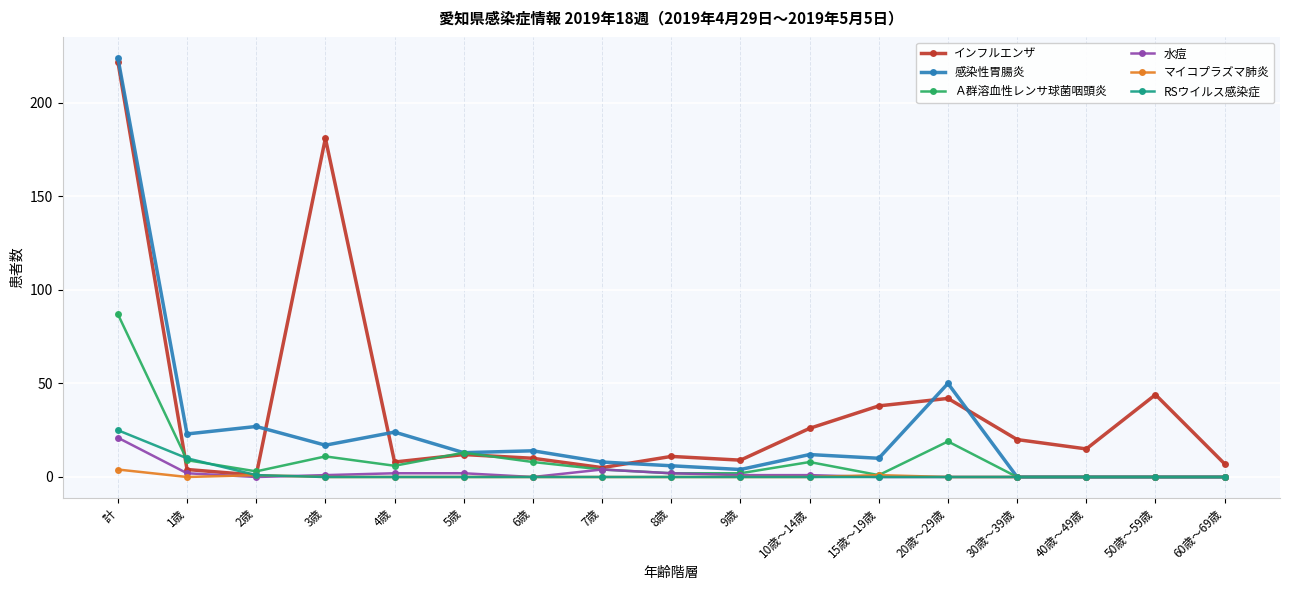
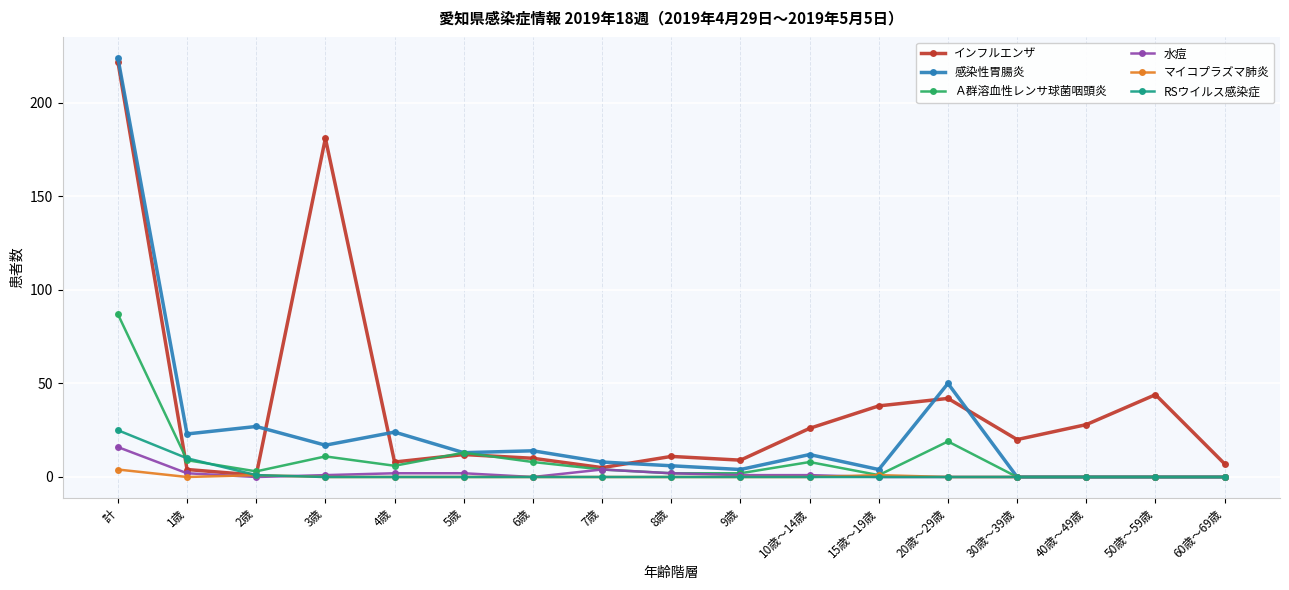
水痘, 計: 21 -> 16
感染性胃腸炎, 15歳～19歳: 10 -> 4
インフルエンザ, 40歳～49歳: 15 -> 28
